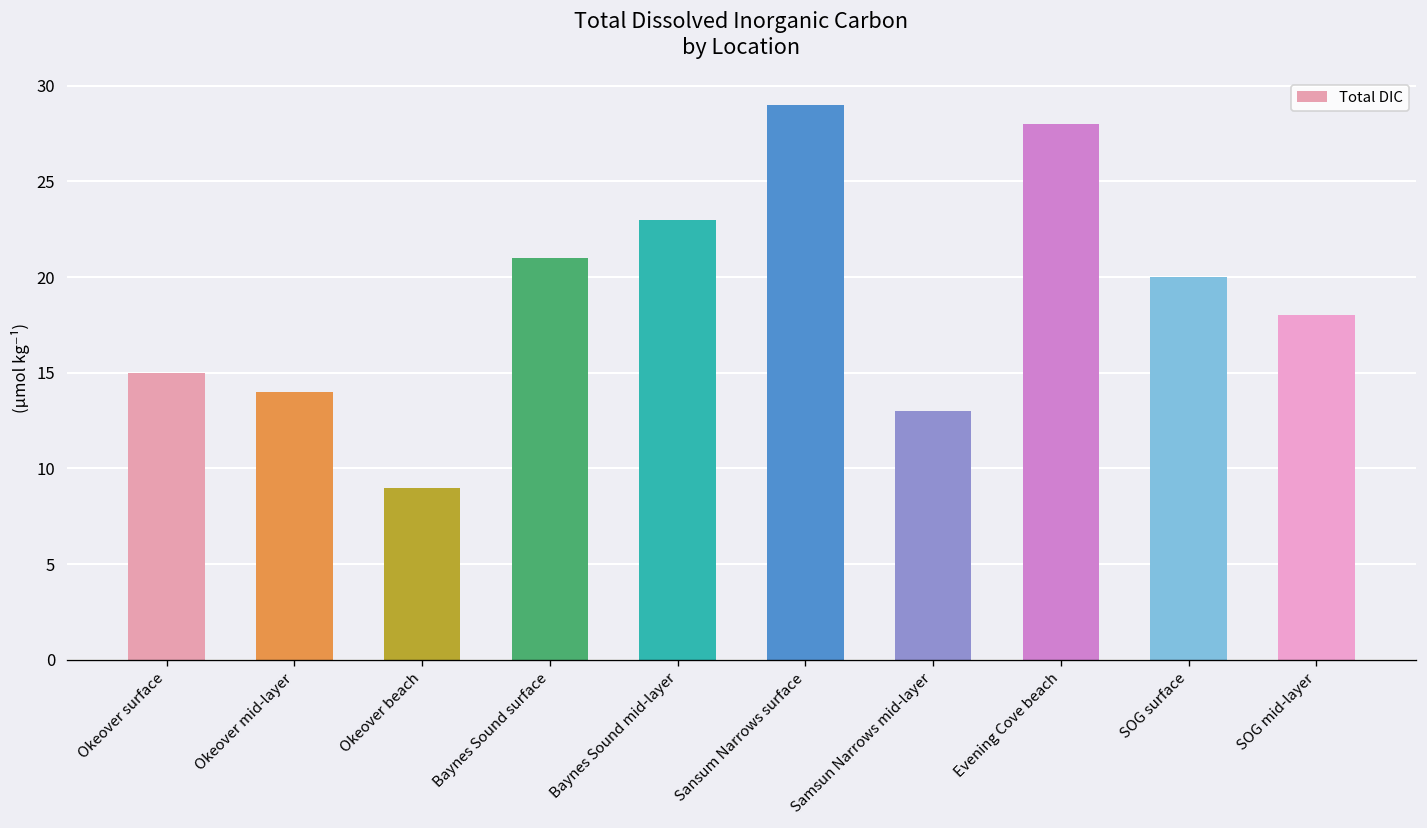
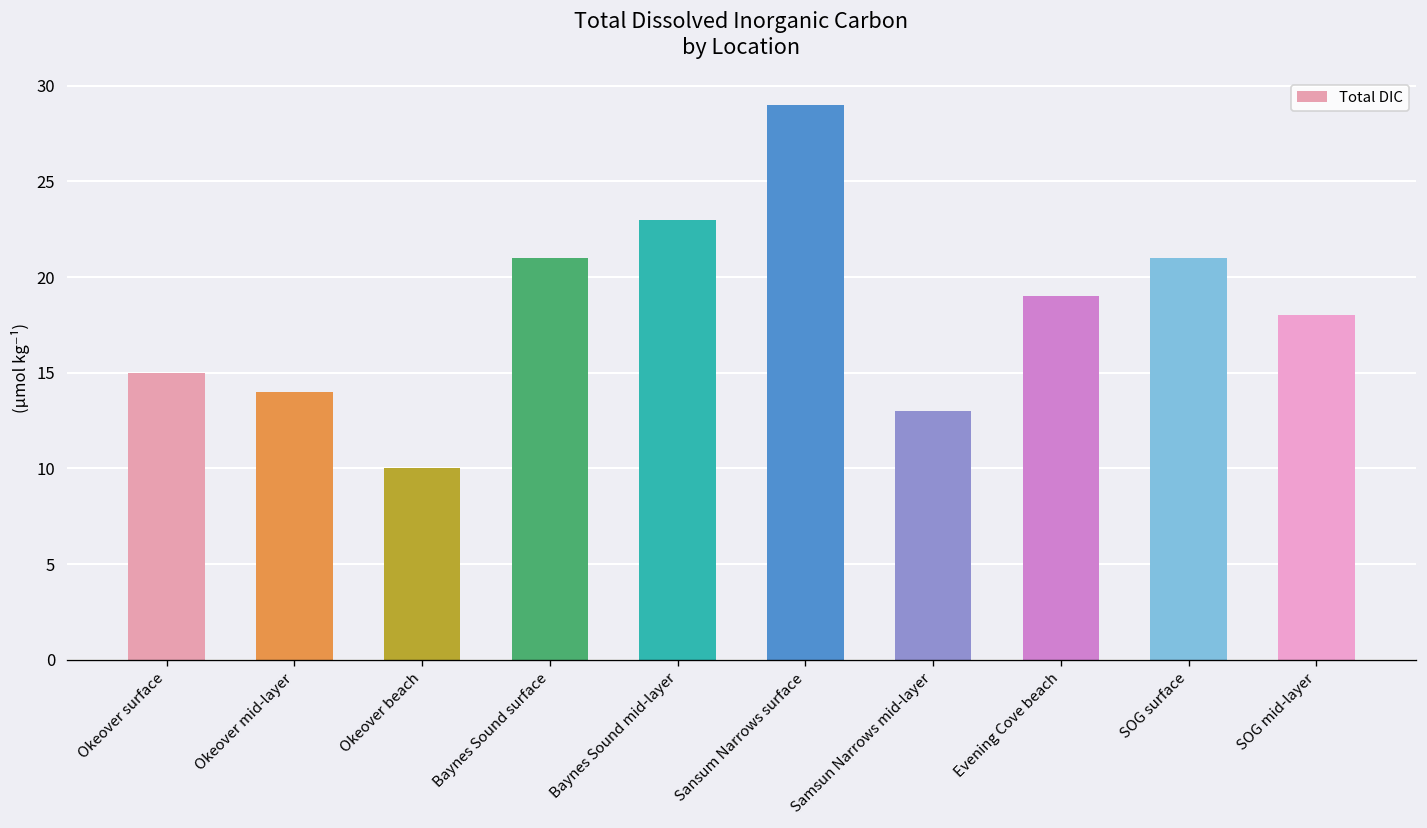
Okeover beach: 9 -> 10
Evening Cove beach: 28 -> 19
SOG surface: 20 -> 21
